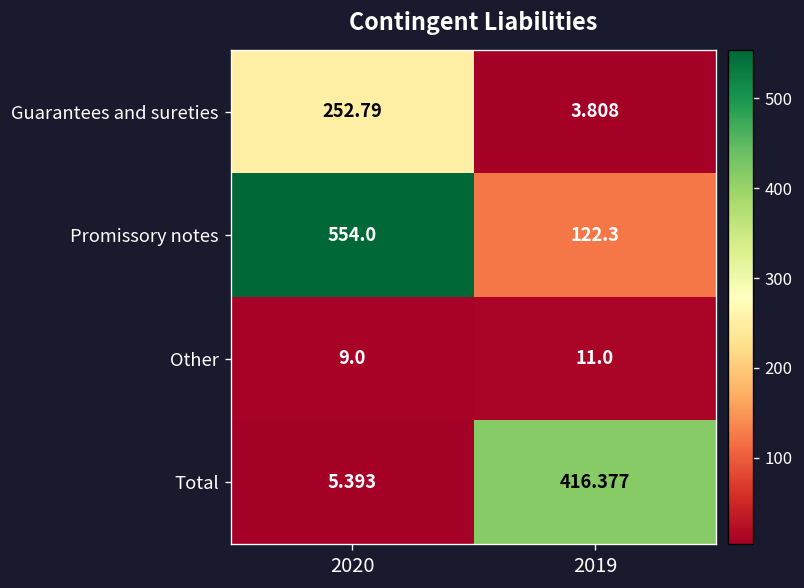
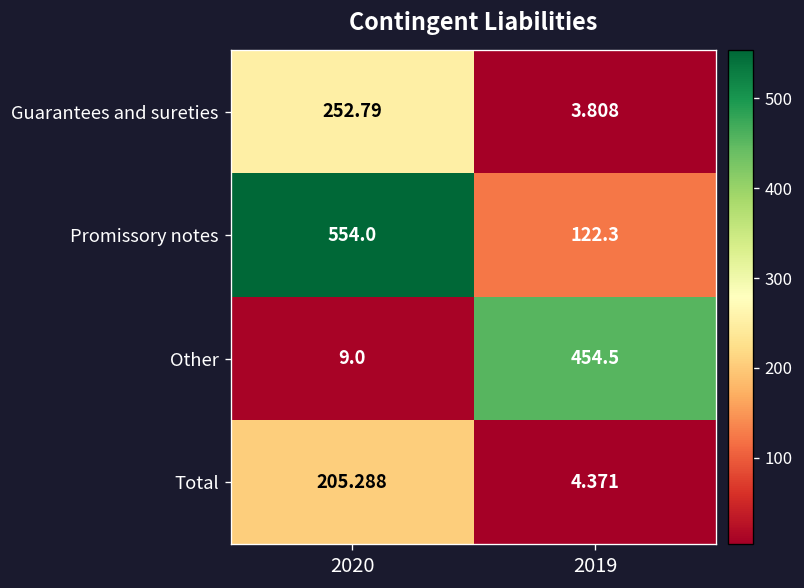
Other, 2019: 11.0 -> 454.5
Total, 2020: 5.393 -> 205.288
Total, 2019: 416.377 -> 4.371
